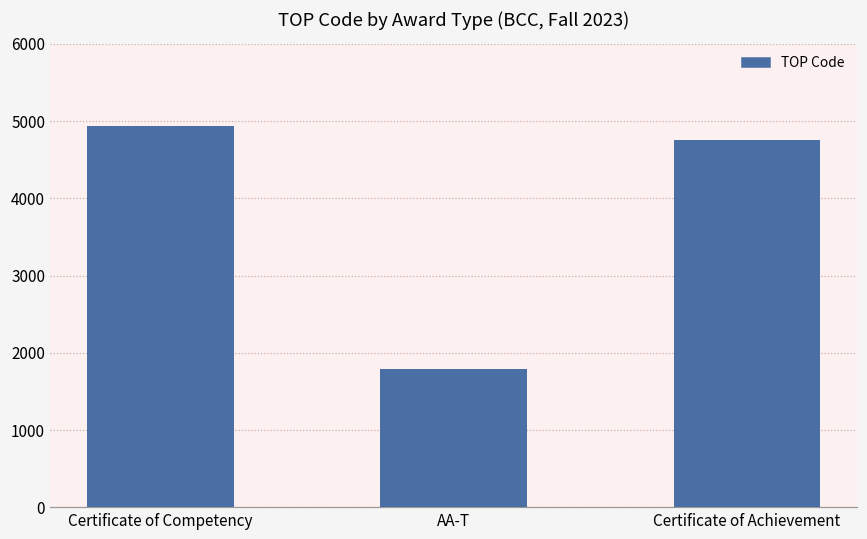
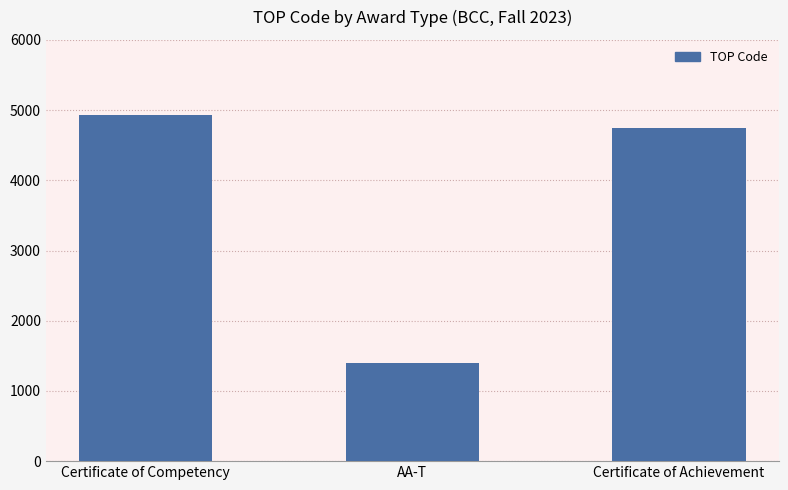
AA-T: 1800 -> 1400
